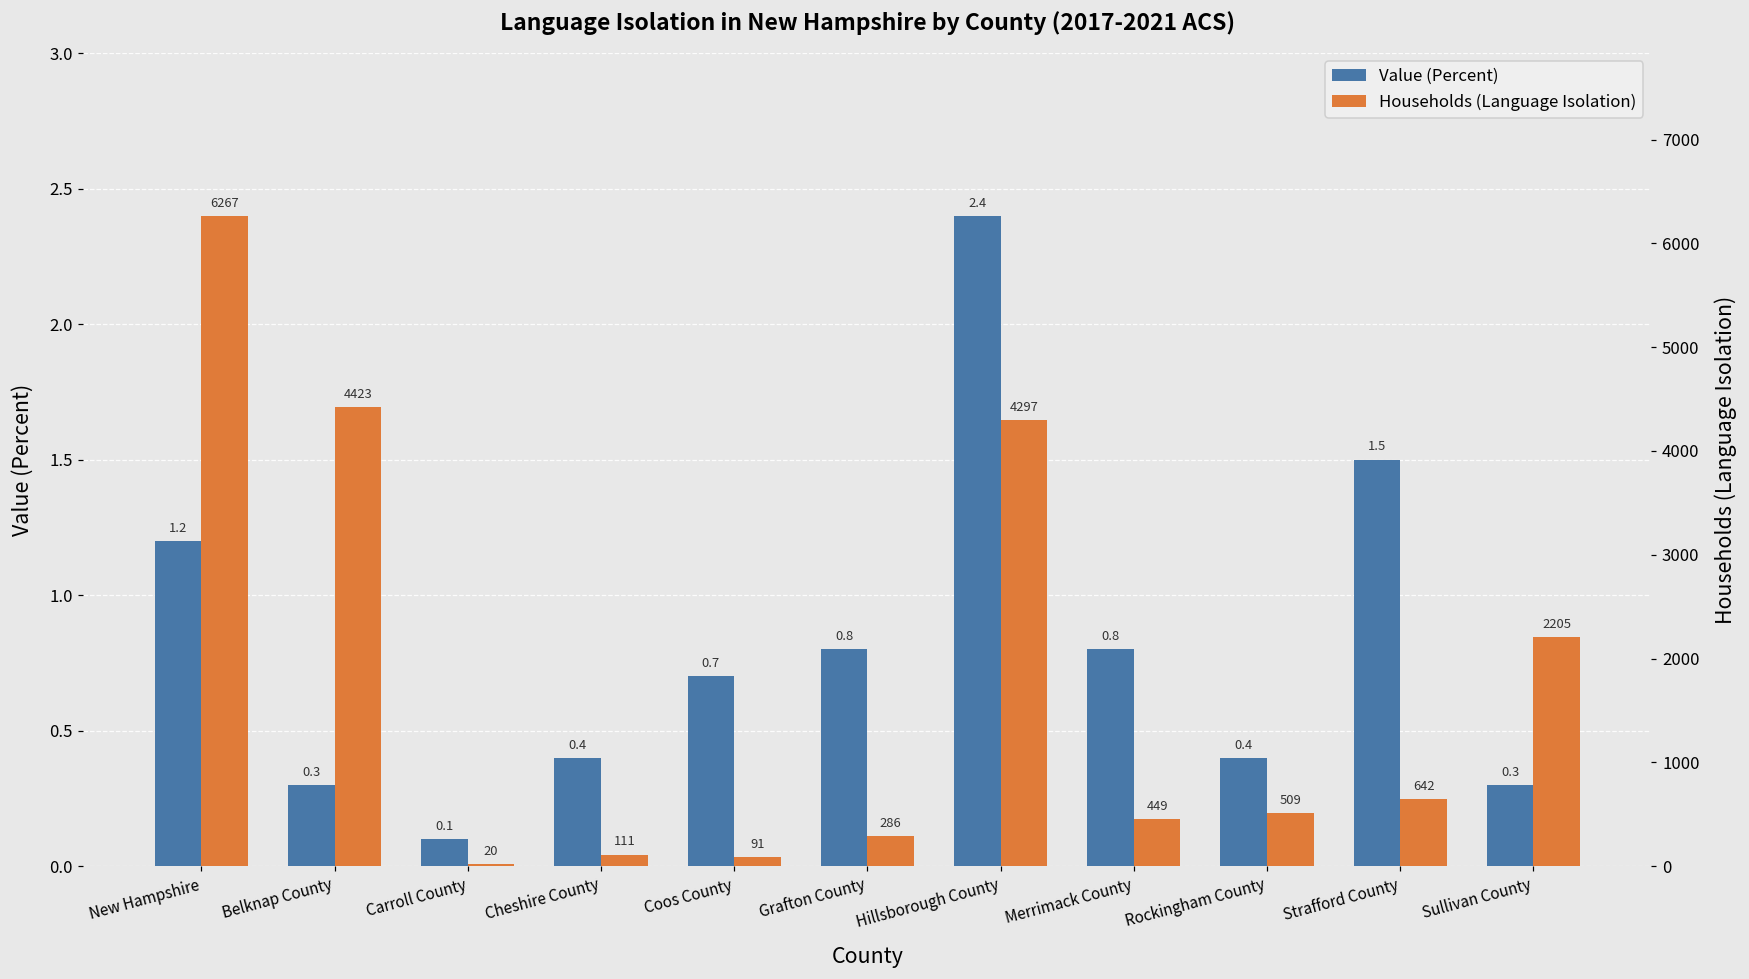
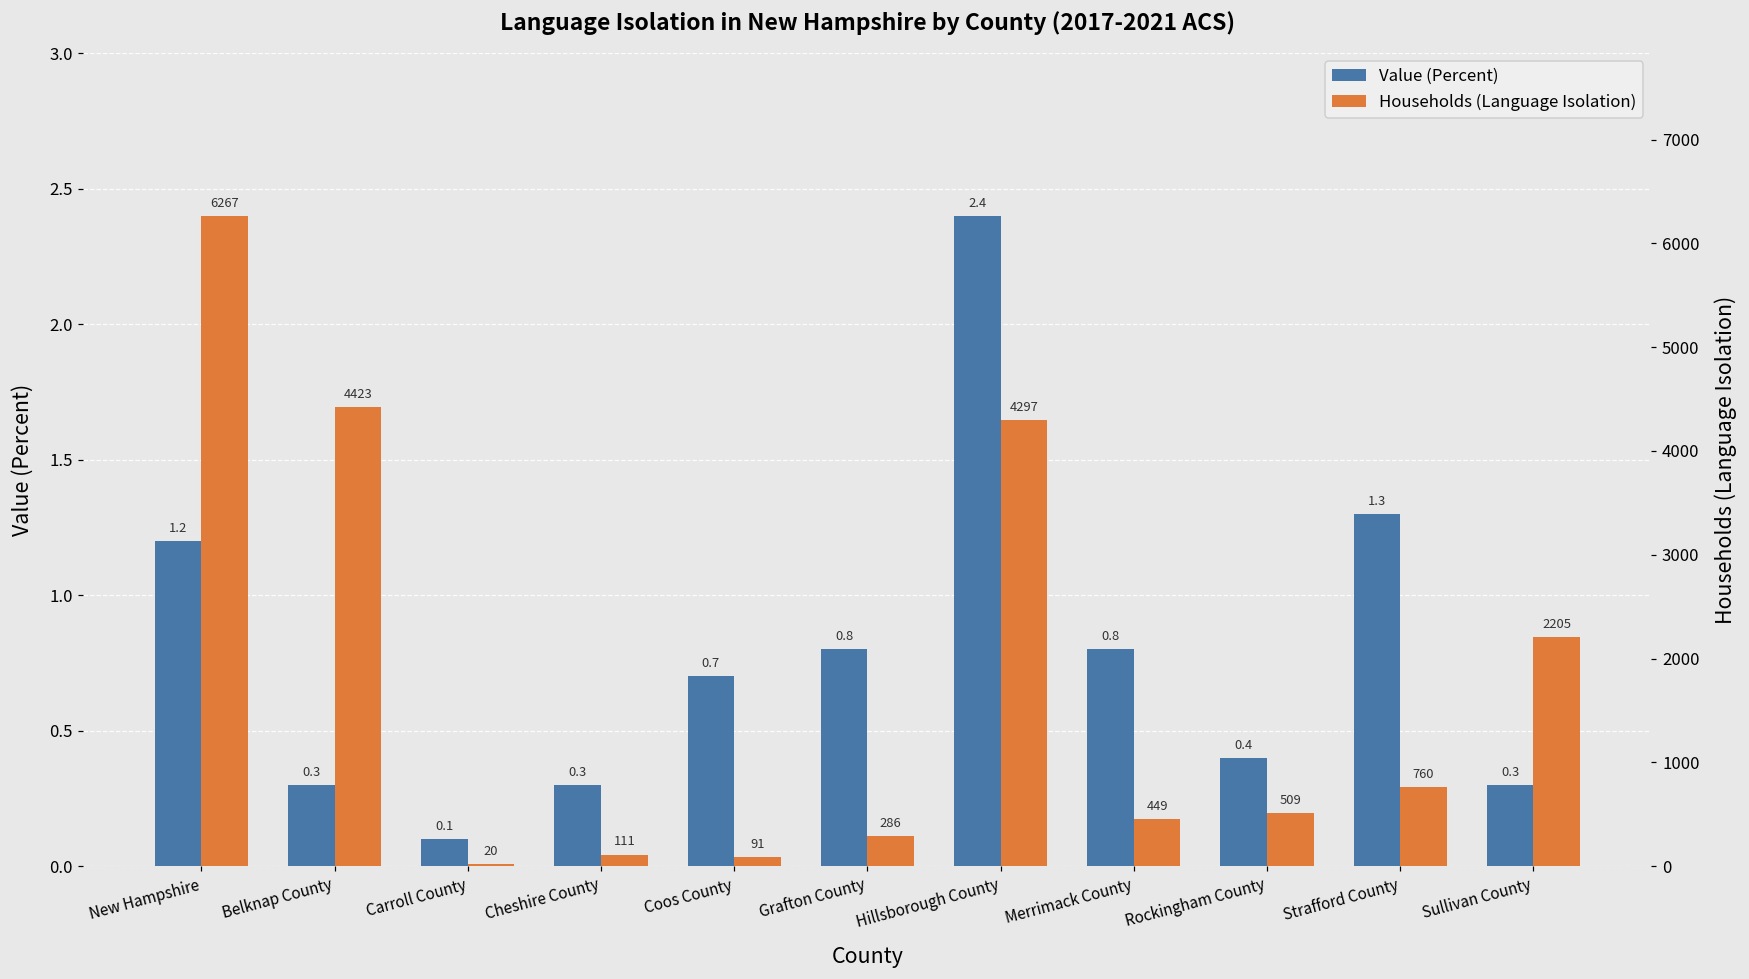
Value (Percent), Cheshire County: 0.4 -> 0.3
Value (Percent), Strafford County: 1.5 -> 1.3
Households (Language Isolation), Strafford County: 642 -> 760
